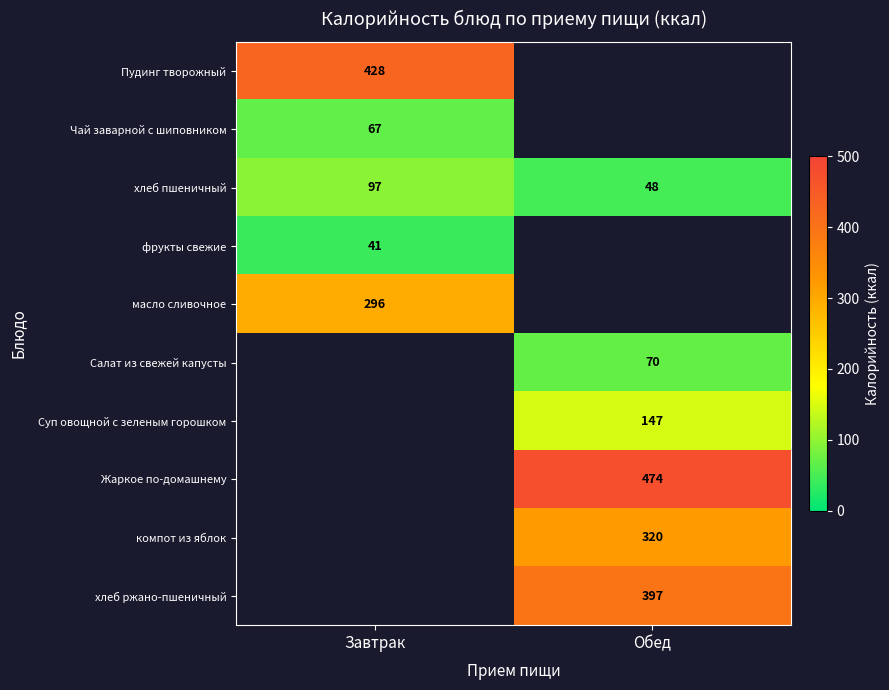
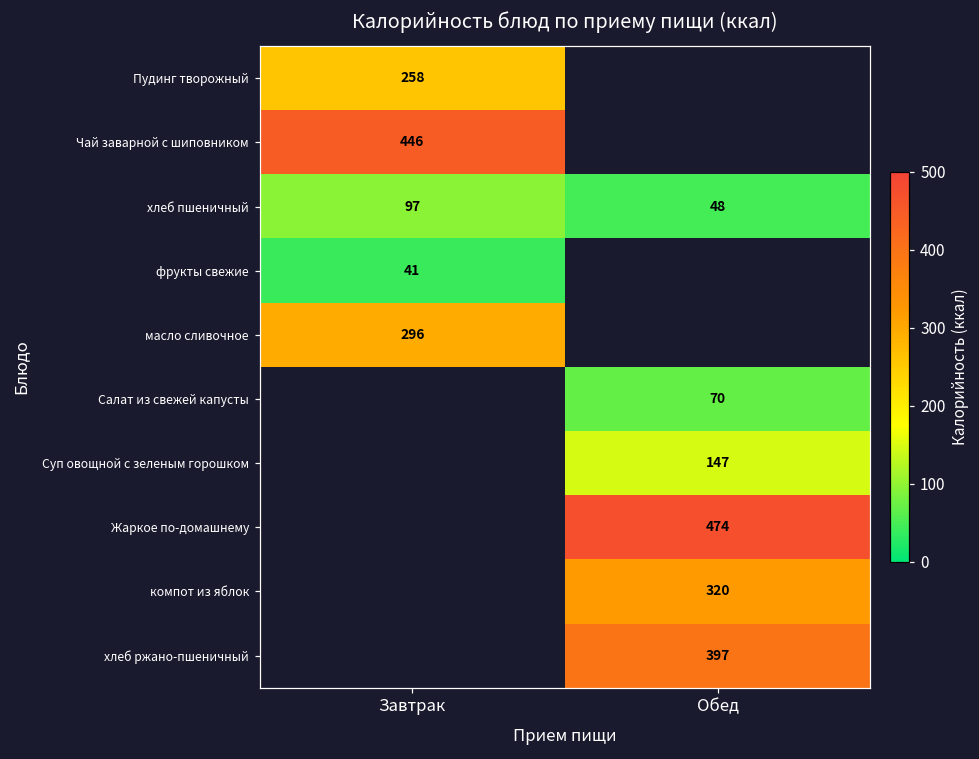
Пудинг творожный, Завтрак: 428 -> 258
Чай заварной с шиповником, Завтрак: 67 -> 446
